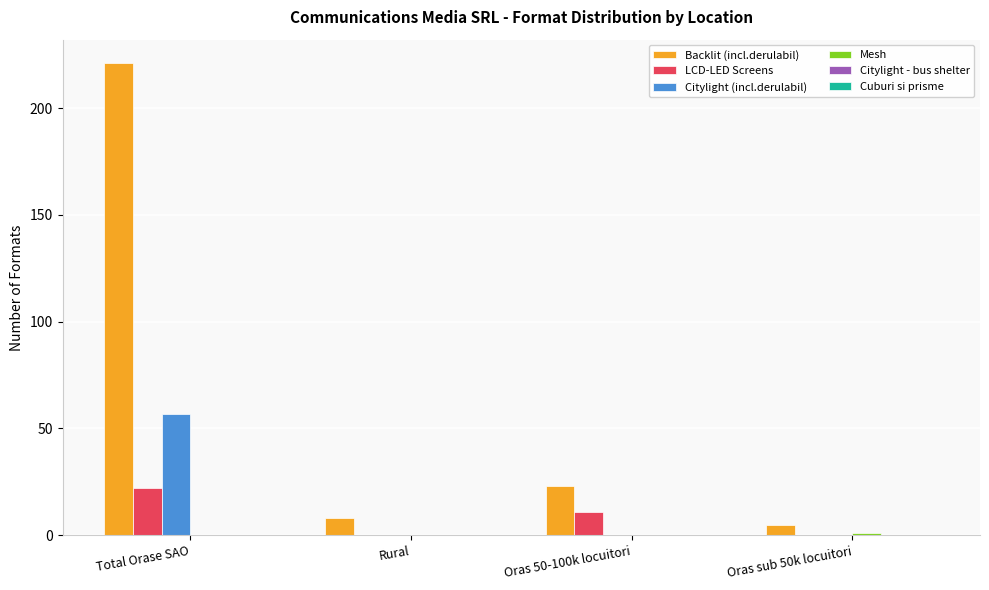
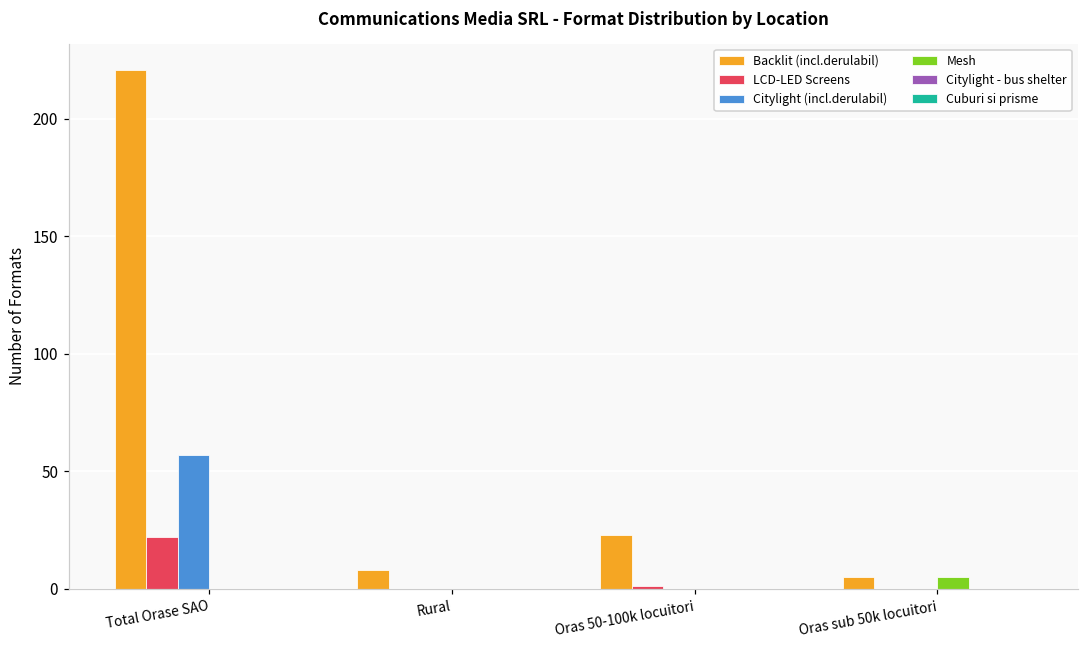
LCD-LED Screens, Oras 50-100k locuitori: 11 -> 1
Mesh, Oras sub 50k locuitori: 1 -> 5
